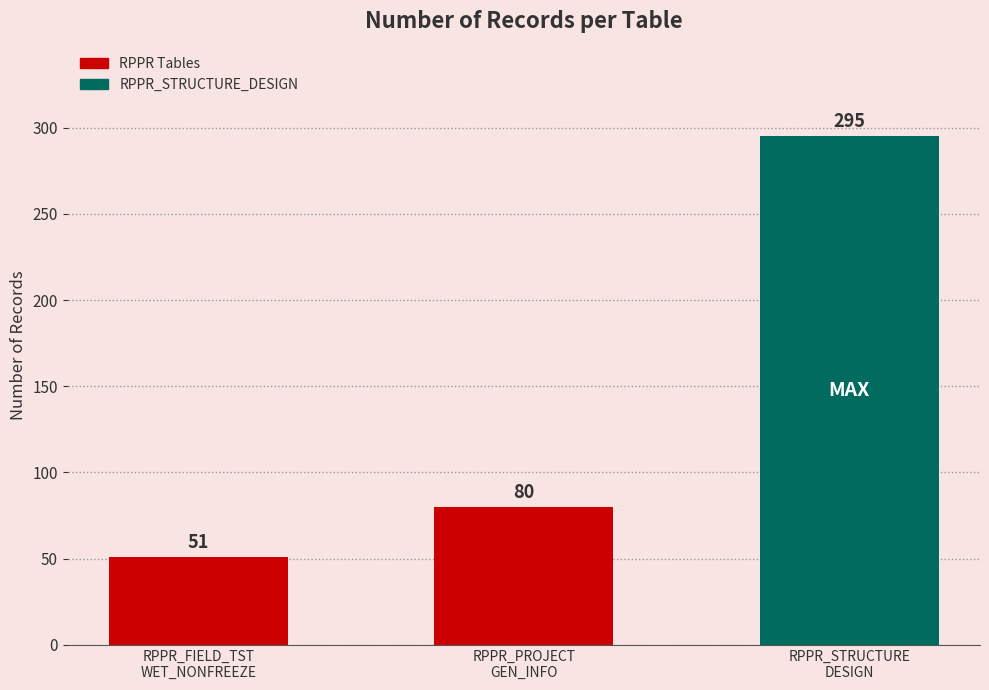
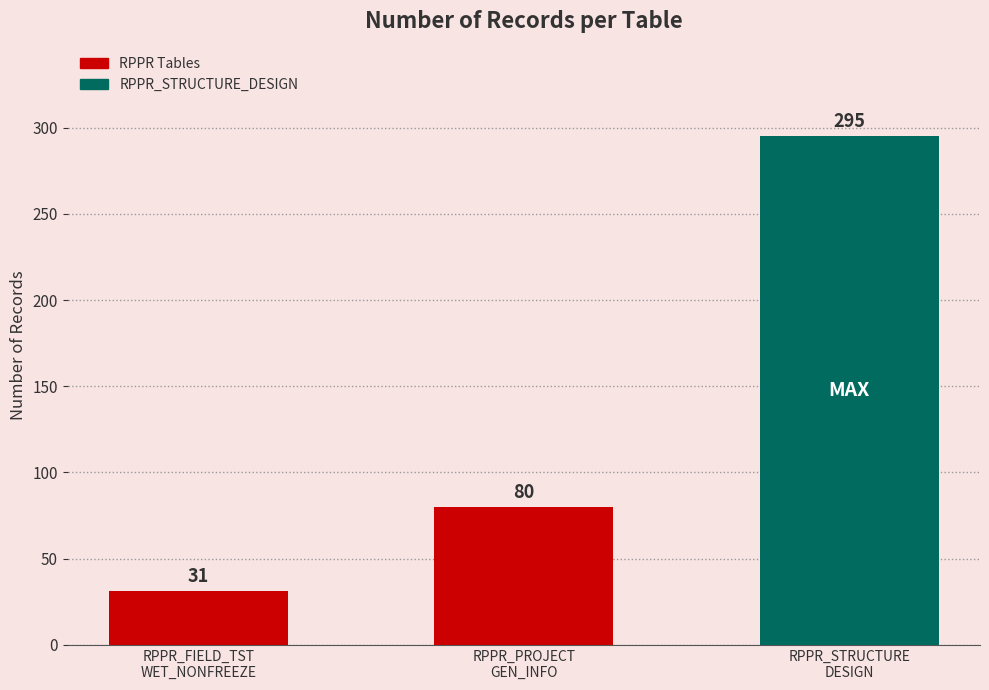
RPPR_FIELD_TST WET_NONFREEZE: 51 -> 31
